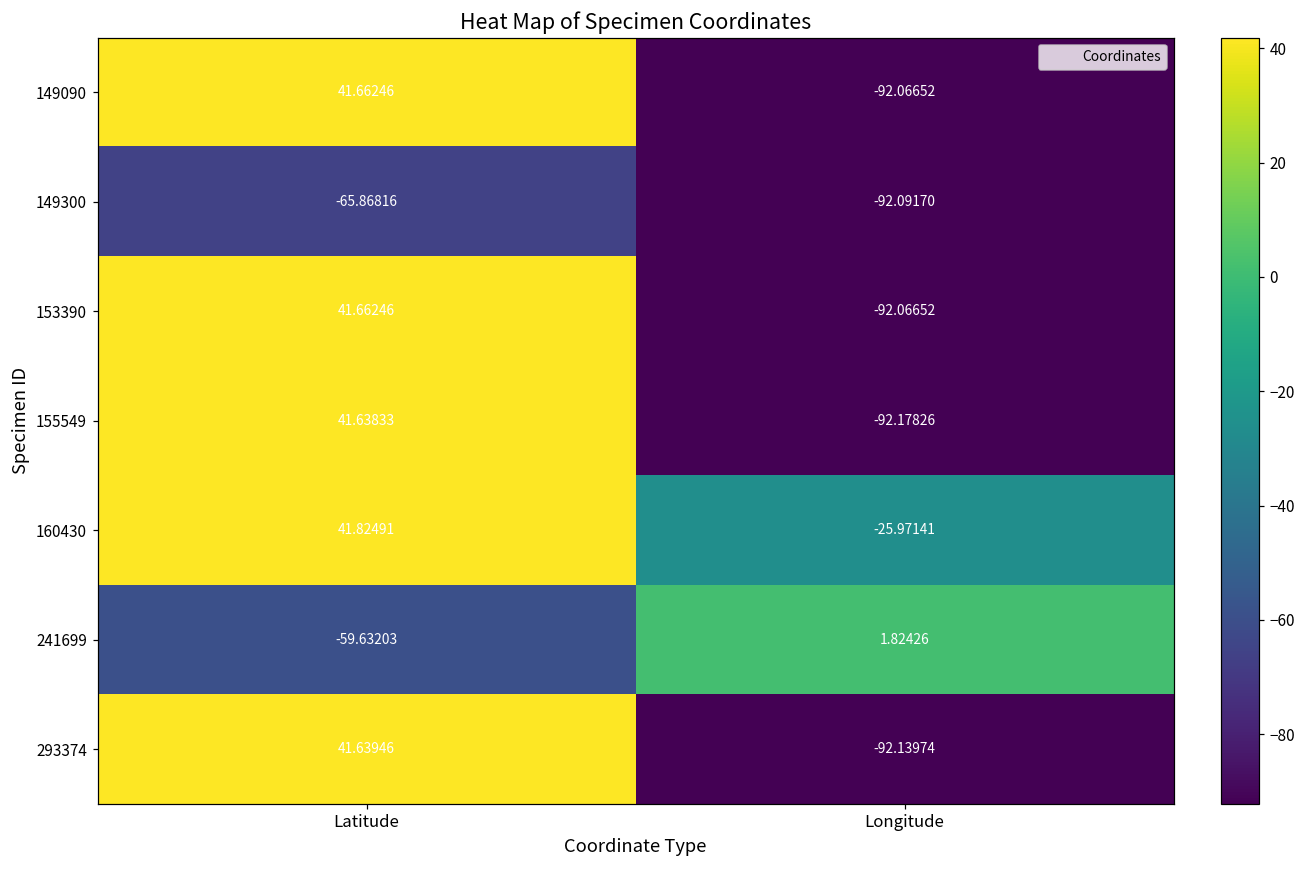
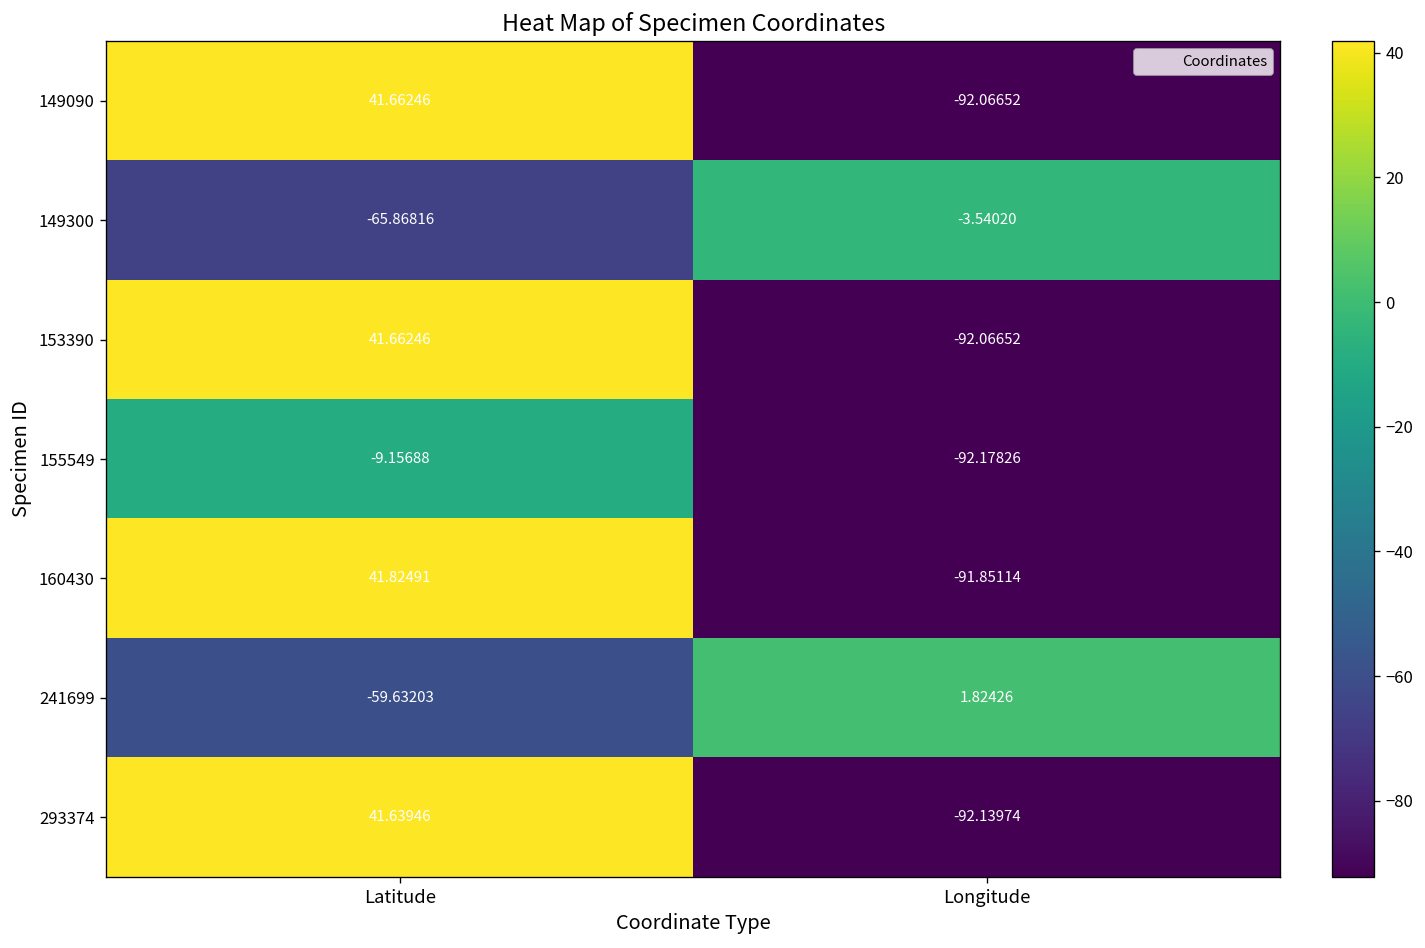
149300, Longitude: -92.09170 -> -3.54020
155549, Latitude: 41.63833 -> -9.15688
160430, Longitude: -25.97141 -> -91.85114
